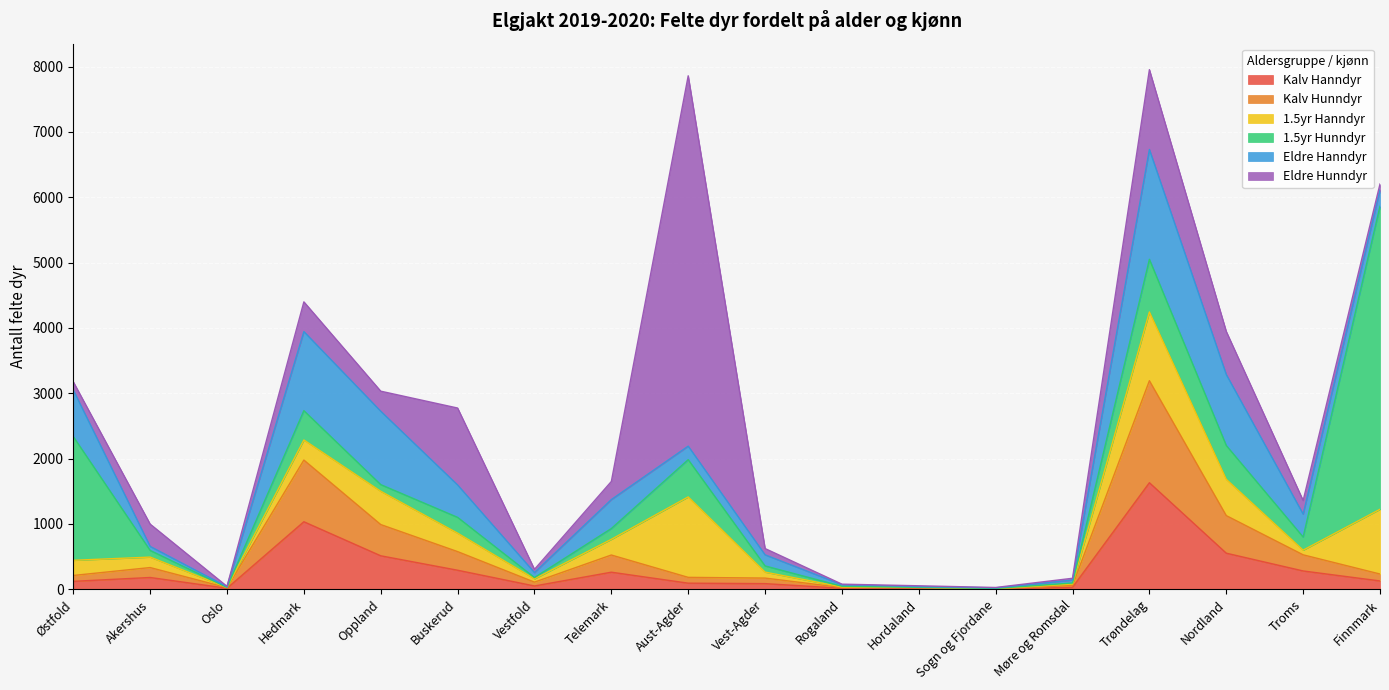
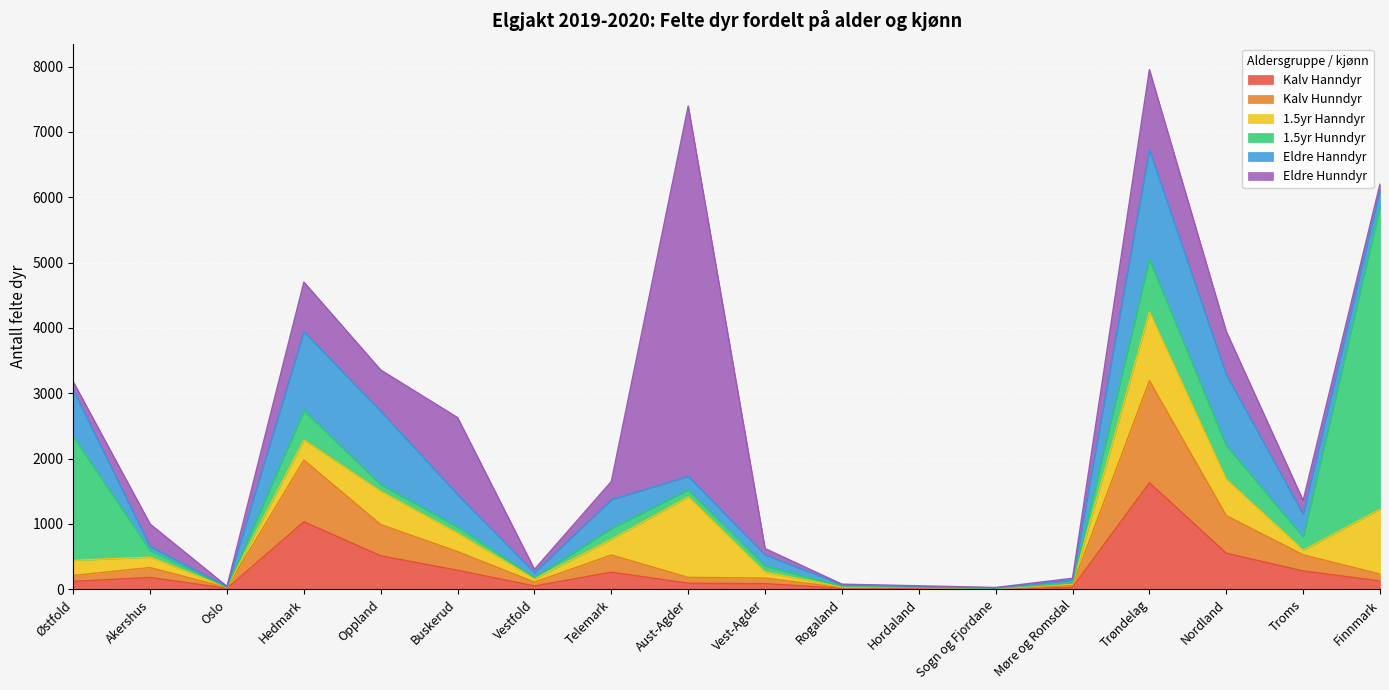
Eldre Hunndyr, Hedmark: 500 -> 800
Eldre Hunndyr, Oppland: 300 -> 600
1.5yr Hunndyr, Buskerud: 200 -> 100
1.5yr Hunndyr, Aust-Agder: 600 -> 100
